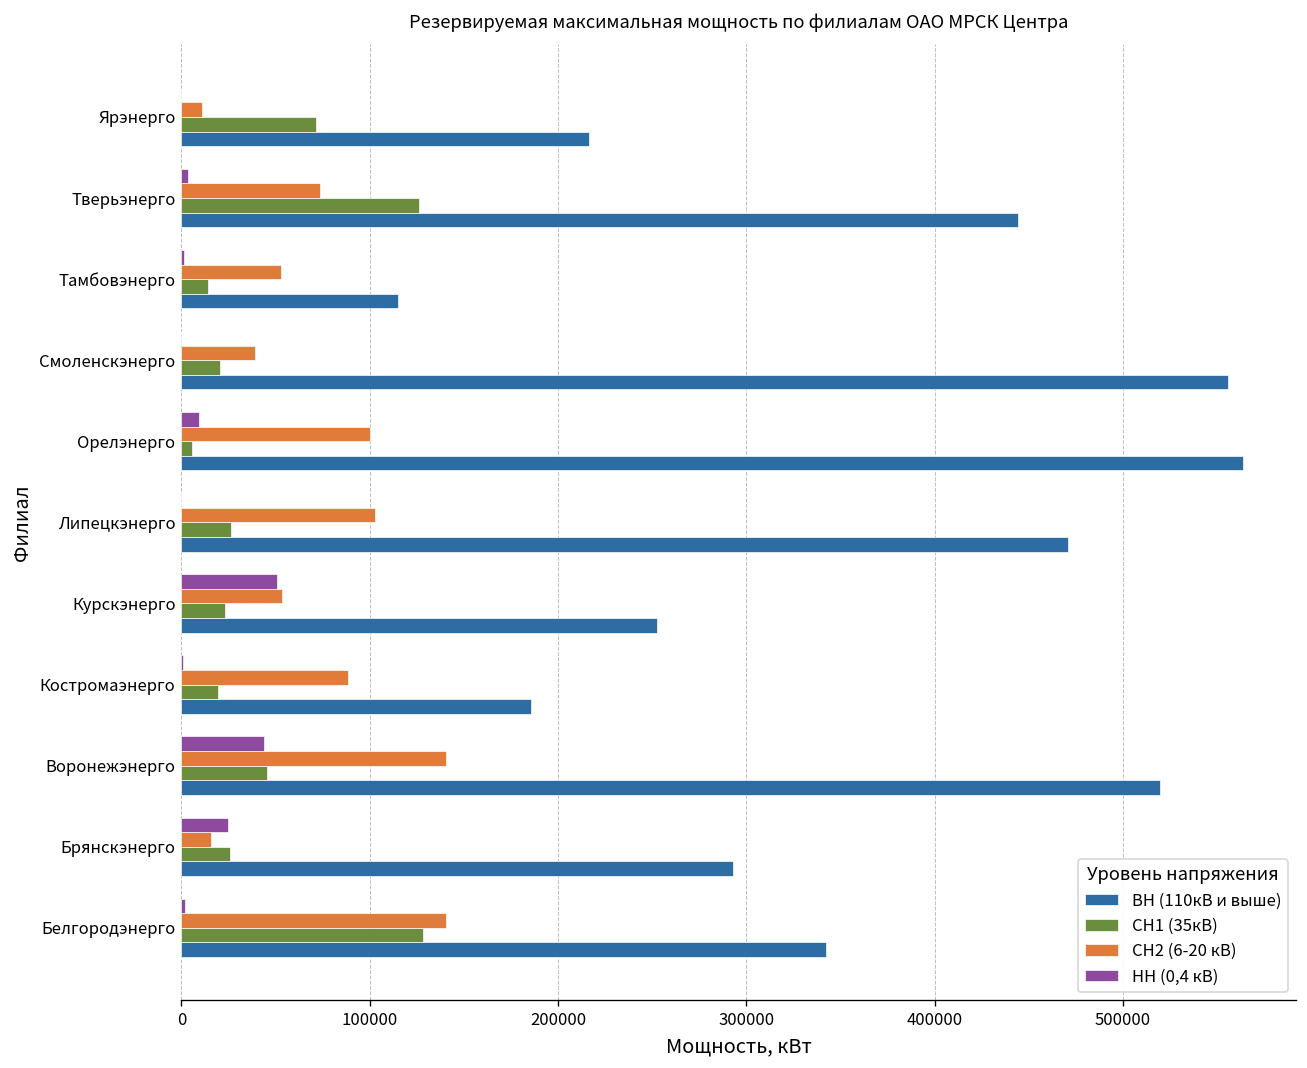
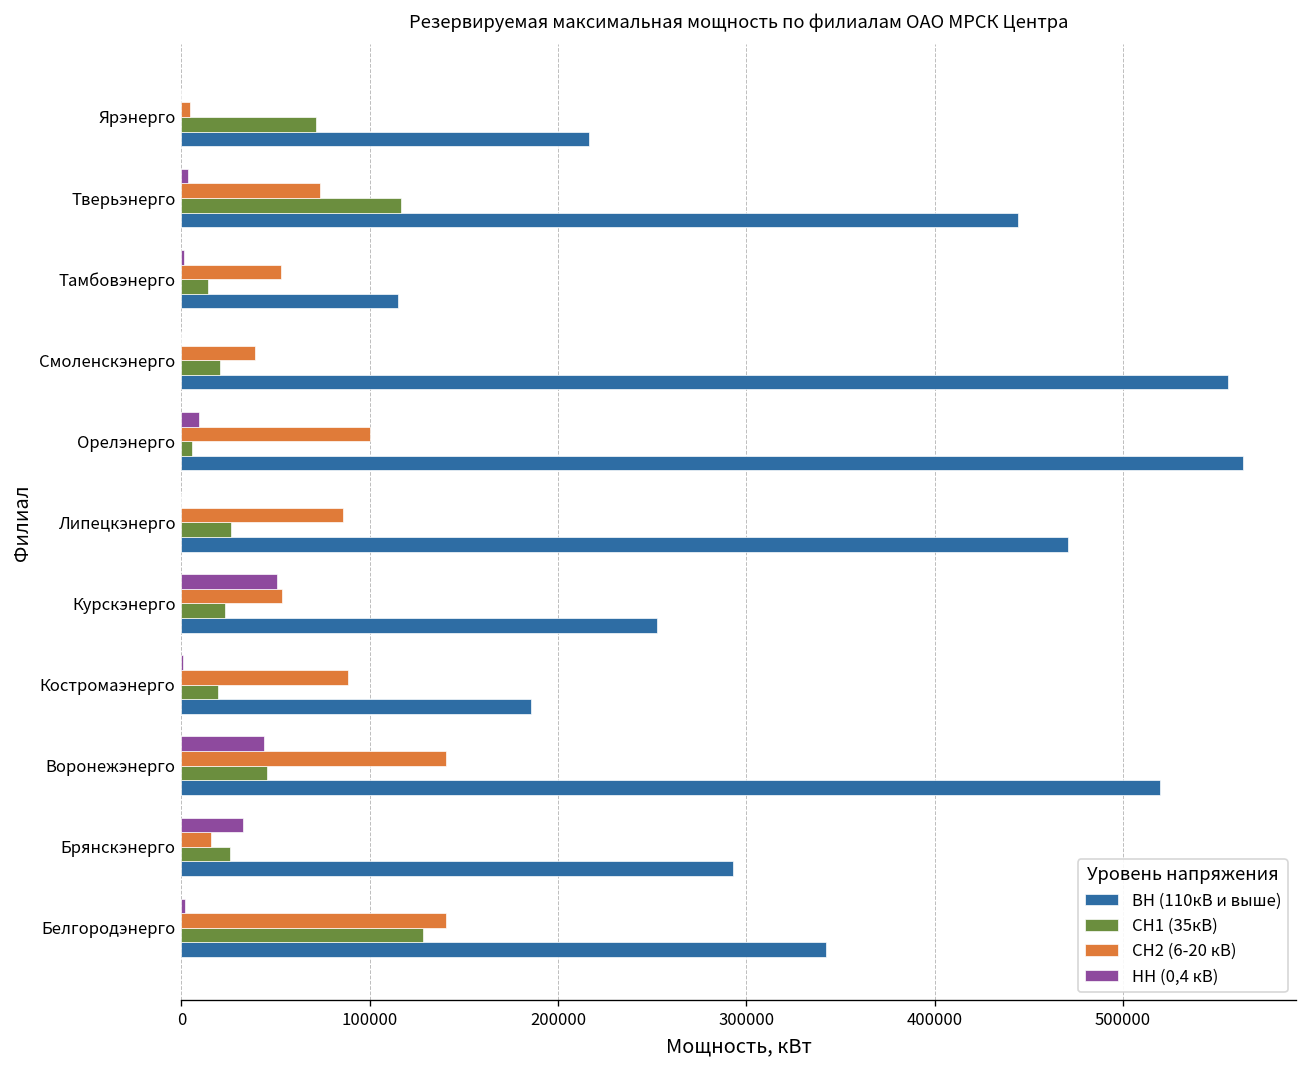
СН2 (6-20 кВ), Ярэнерго: 11000 -> 5000
СН1 (35кВ), Тверьэнерго: 126000 -> 117000
СН2 (6-20 кВ), Липецкэнерго: 103000 -> 86000
НН (0,4 кВ), Брянскэнерго: 25000 -> 33000
